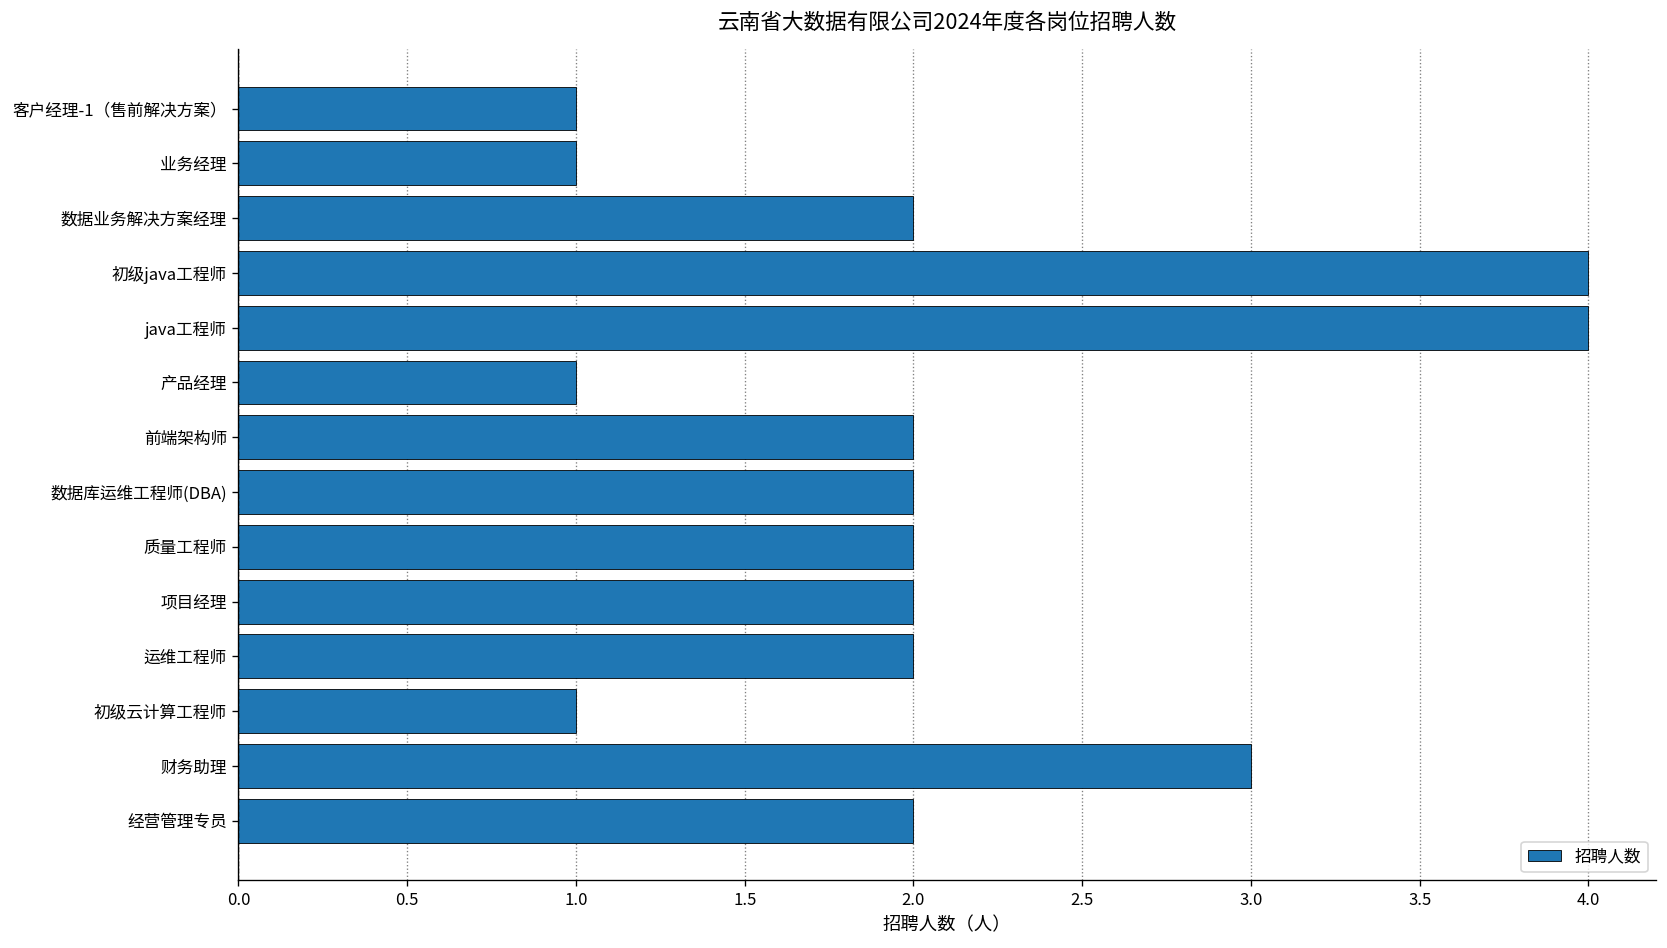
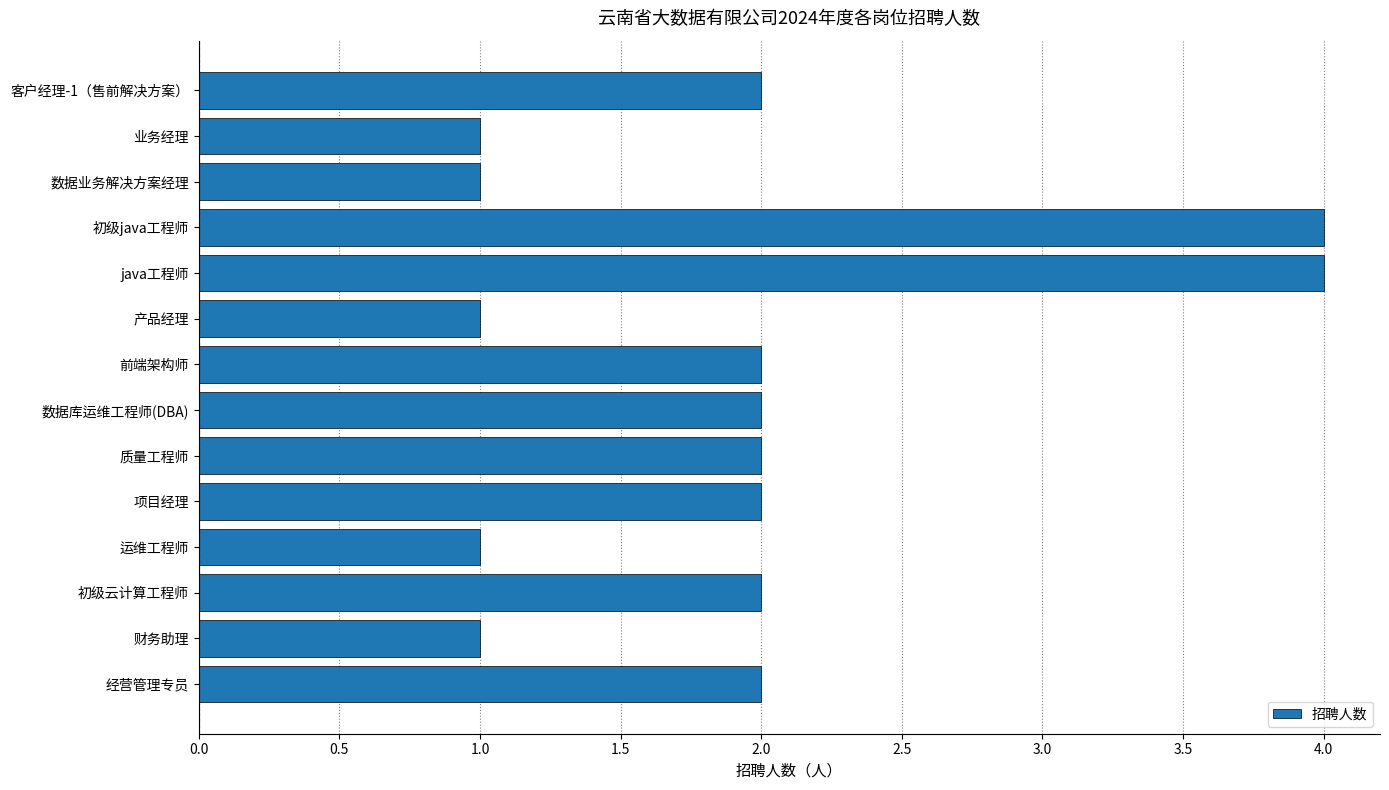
客户经理-1（售前解决方案）: 1 -> 2
数据业务解决方案经理: 2 -> 1
运维工程师: 2 -> 1
初级云计算工程师: 1 -> 2
财务助理: 3 -> 1
